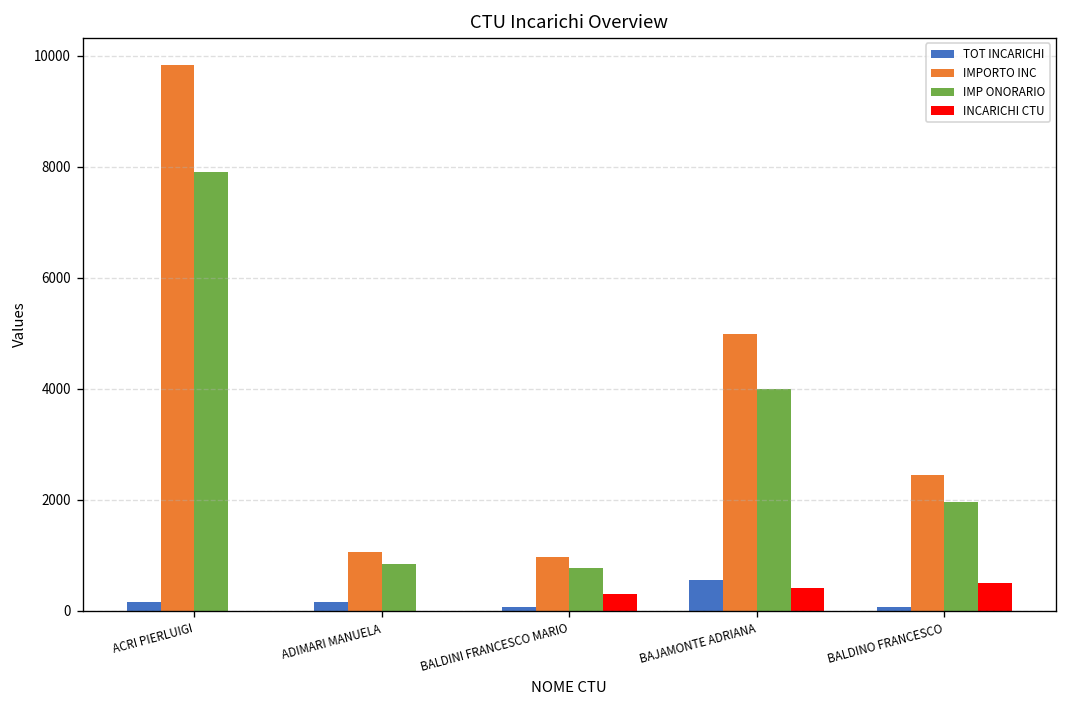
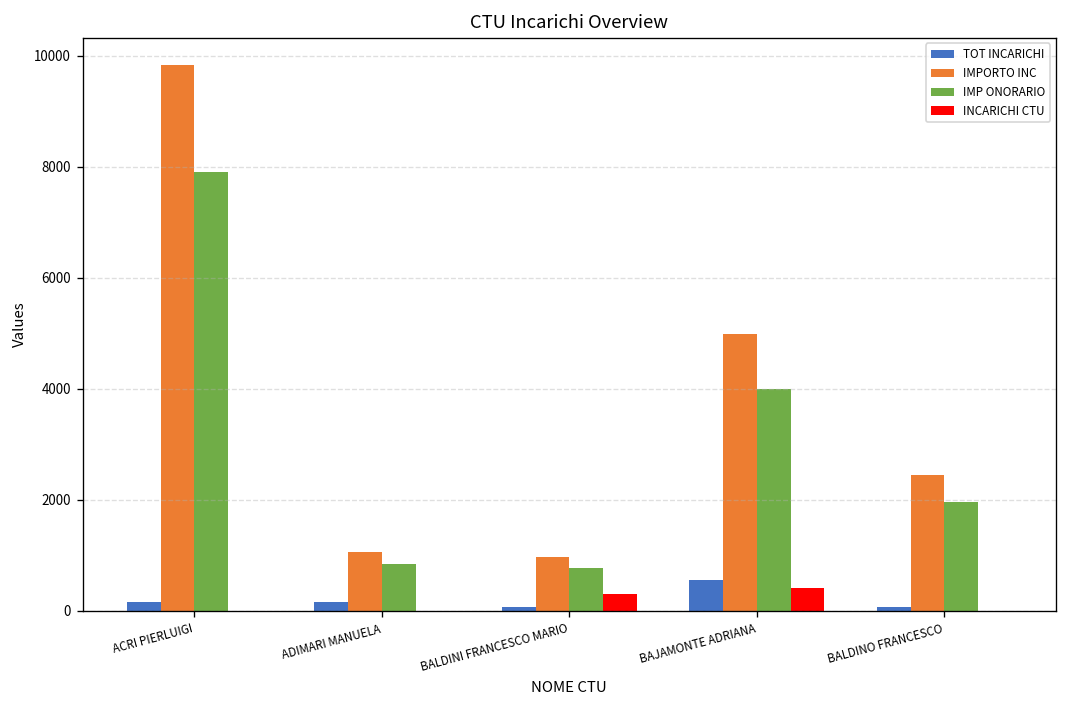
INCARICHI CTU, BALDINO FRANCESCO: 500 -> 0
